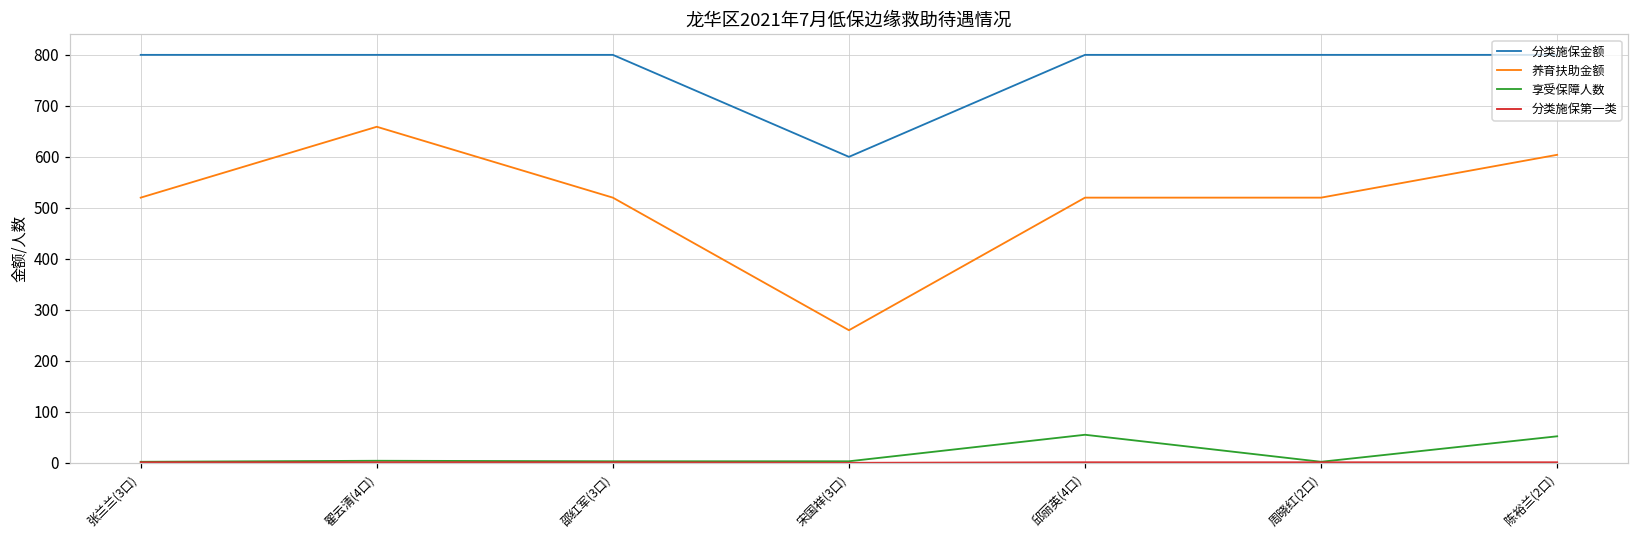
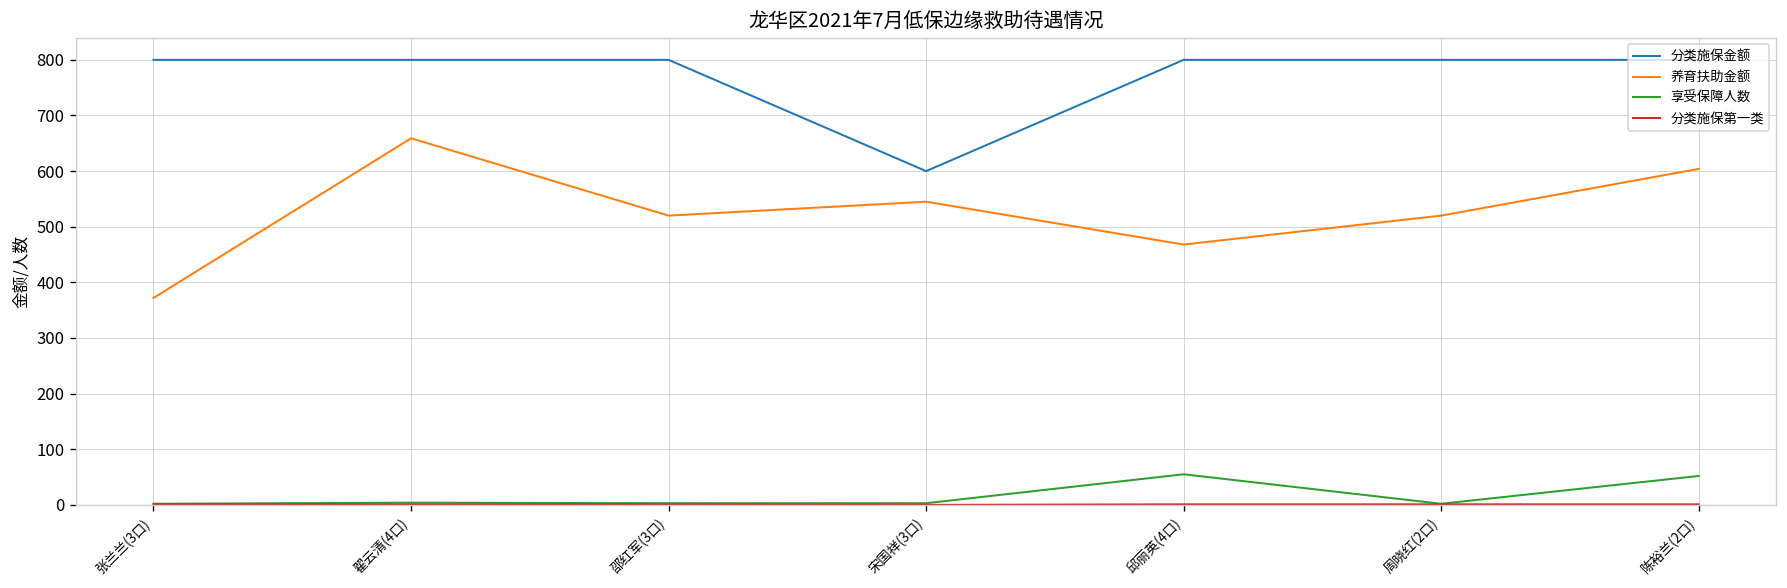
养育扶助金额, 张兰兰(3口): 520 -> 370
养育扶助金额, 宋国祥(3口): 260 -> 550
养育扶助金额, 邱丽英(4口): 520 -> 470
